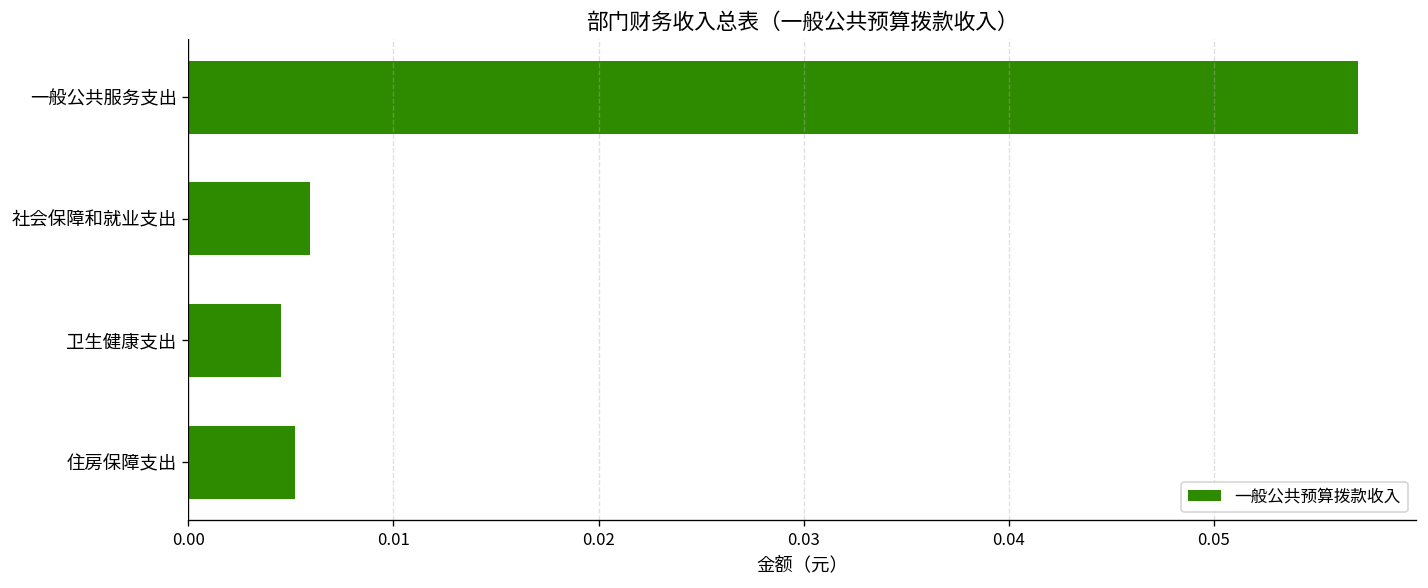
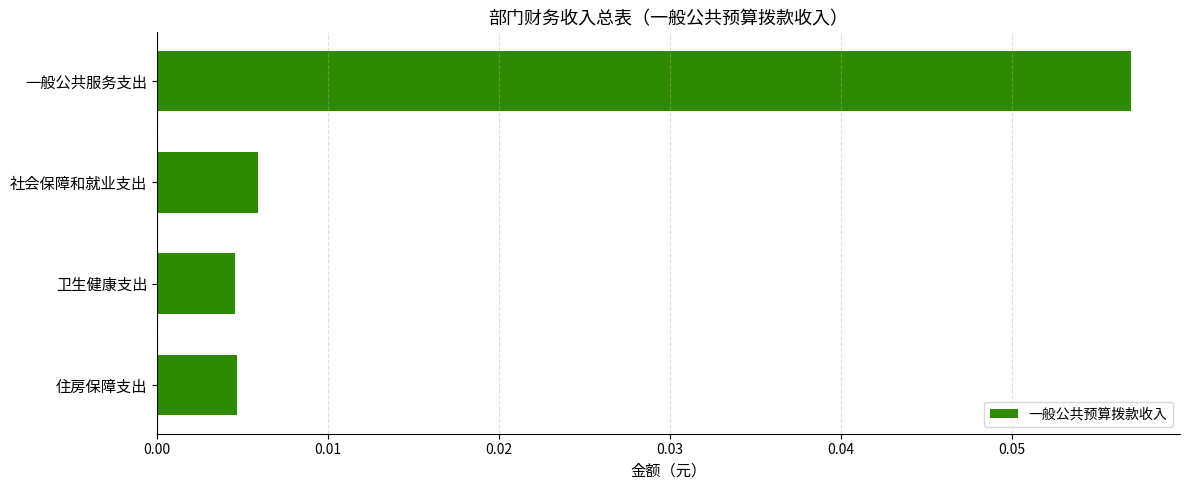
住房保障支出: 0.0052 -> 0.0047
